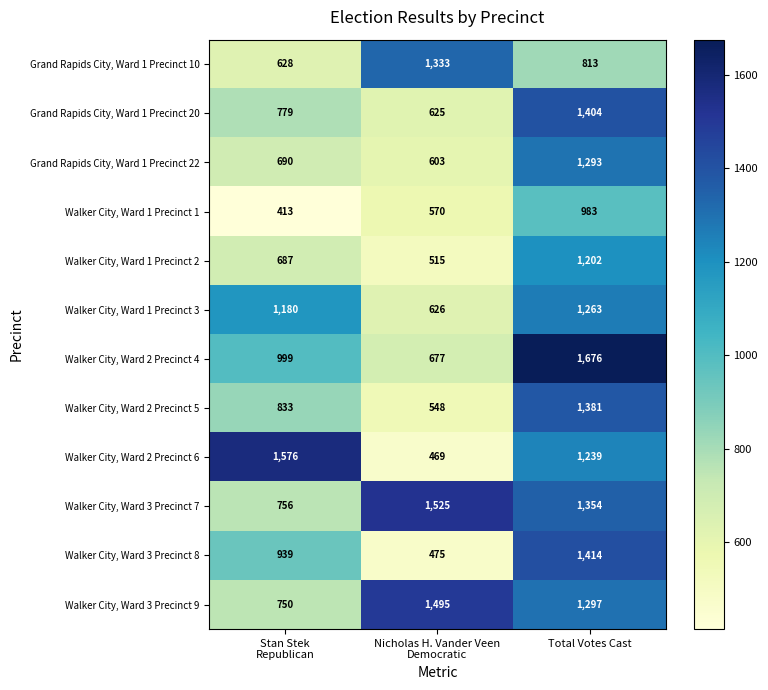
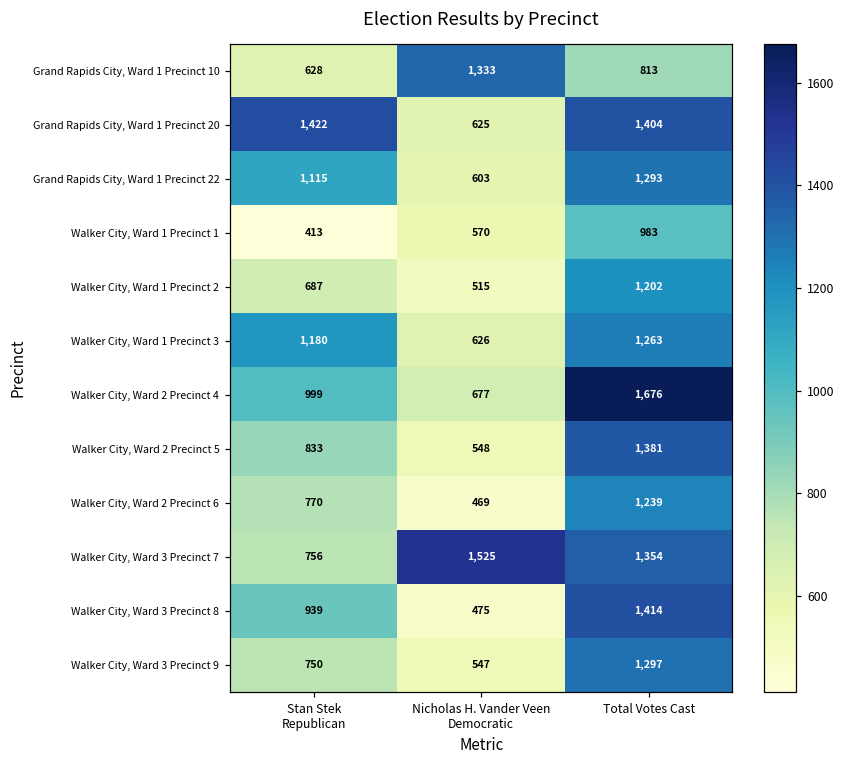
Grand Rapids City, Ward 1 Precinct 20, Stan Stek Republican: 779 -> 1,422
Grand Rapids City, Ward 1 Precinct 22, Stan Stek Republican: 690 -> 1,115
Walker City, Ward 2 Precinct 6, Stan Stek Republican: 1,576 -> 770
Walker City, Ward 3 Precinct 9, Nicholas H. Vander Veen Democratic: 1,495 -> 547
